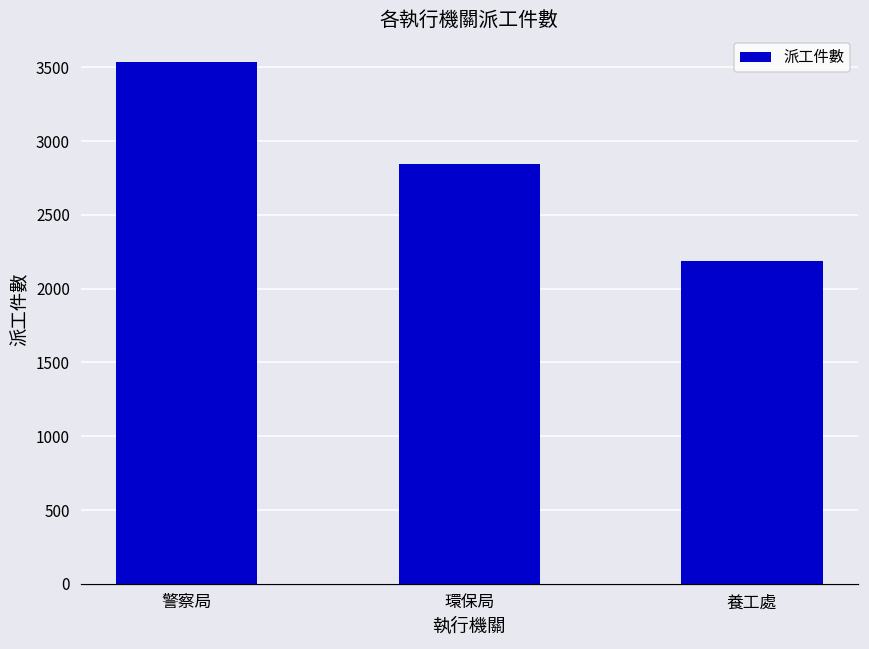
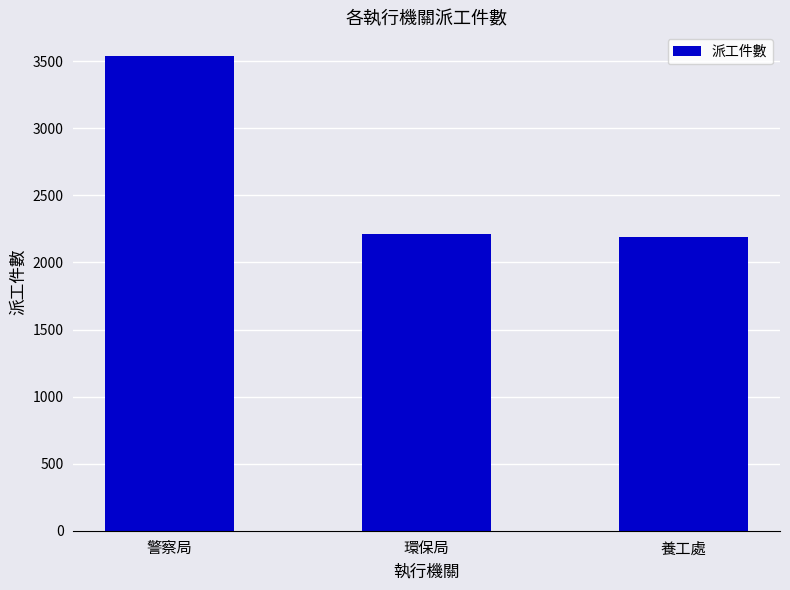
環保局: 2840 -> 2210
